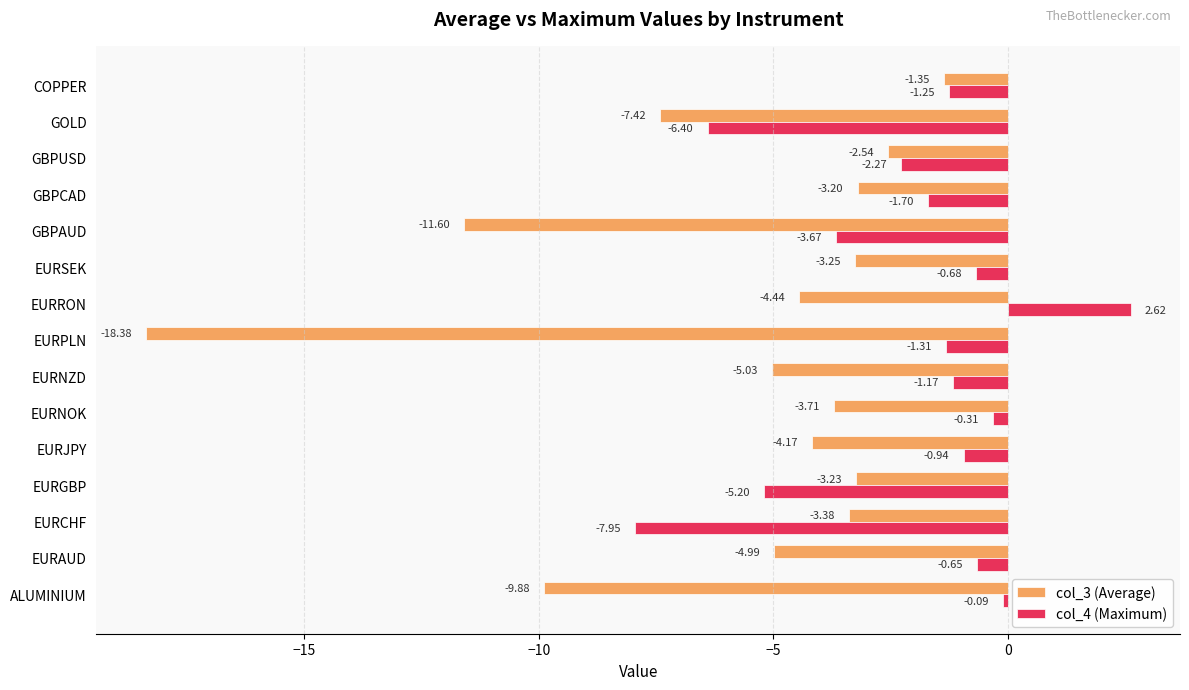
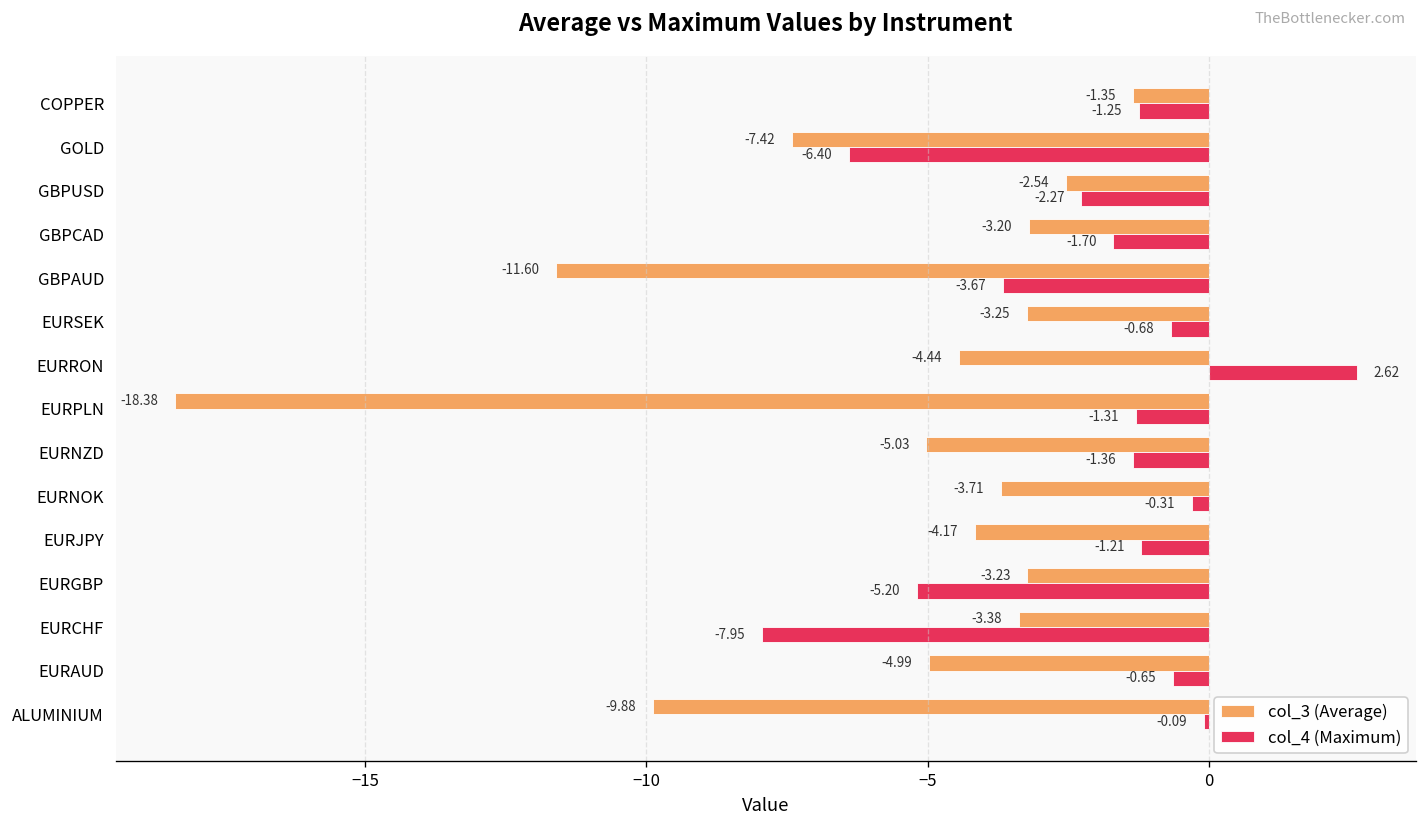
col_4 (Maximum), EURNZD: -1.17 -> -1.36
col_4 (Maximum), EURJPY: -0.94 -> -1.21
